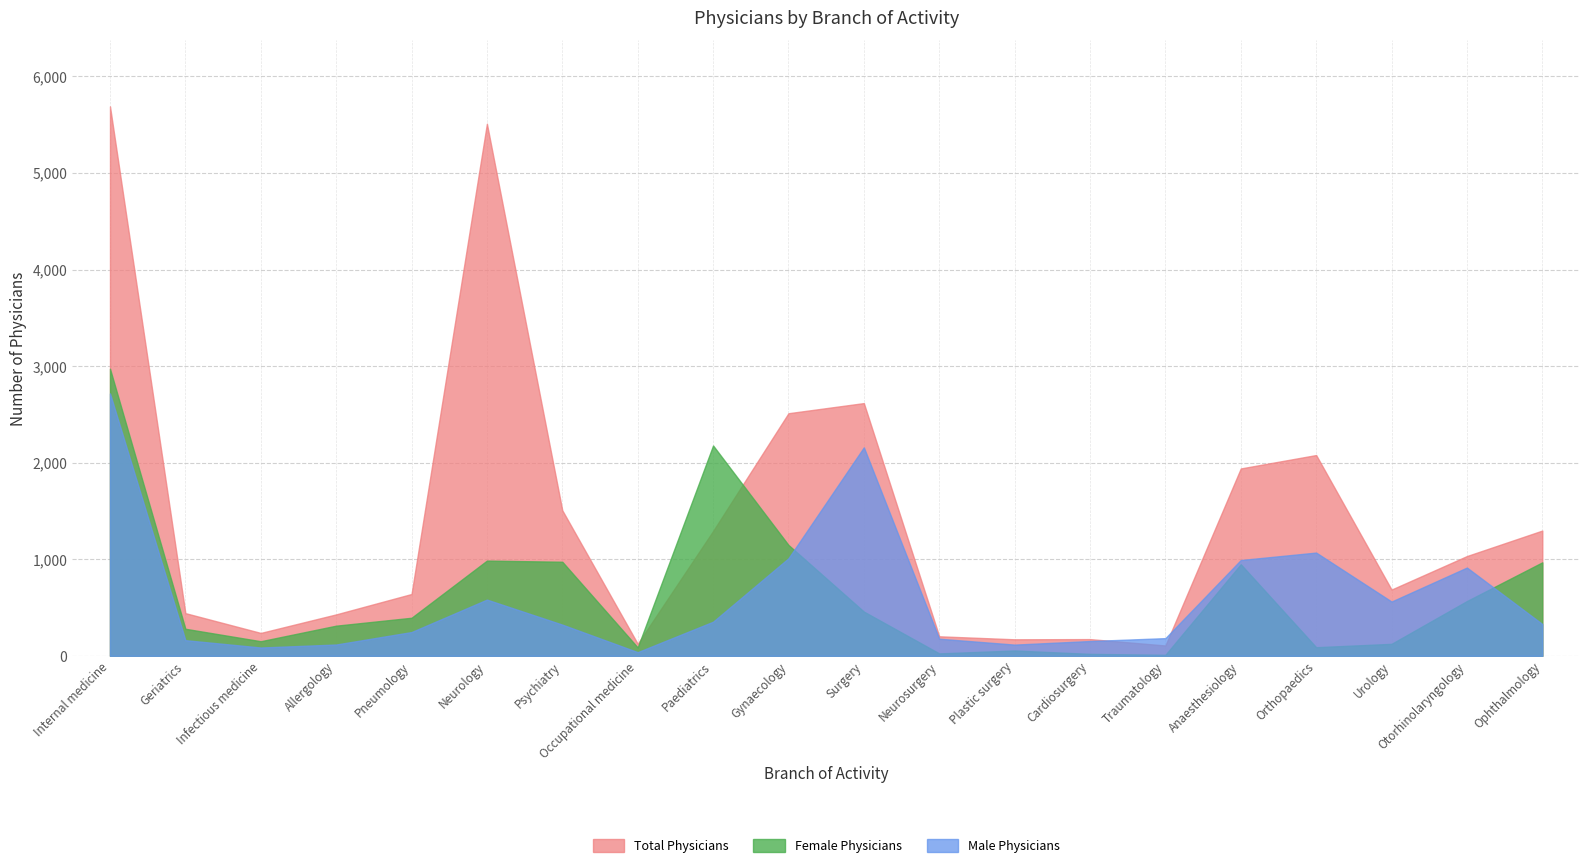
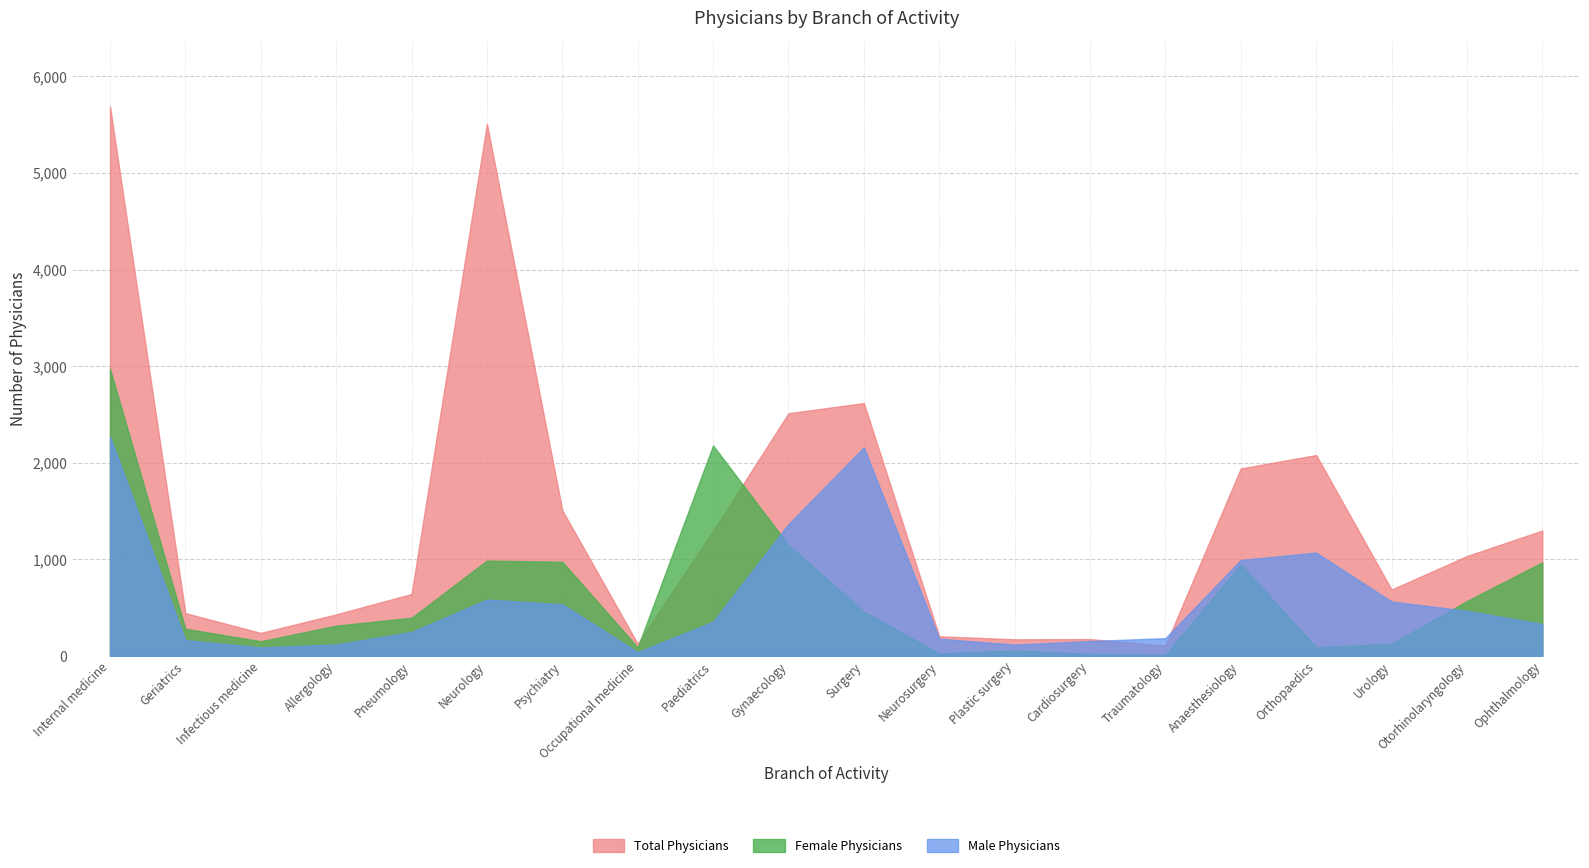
Male Physicians, Internal medicine: 2,700 -> 2,300
Male Physicians, Psychiatry: 300 -> 500
Male Physicians, Gynaecology: 1,000 -> 1,400
Male Physicians, Otorhinolaryngology: 900 -> 500
